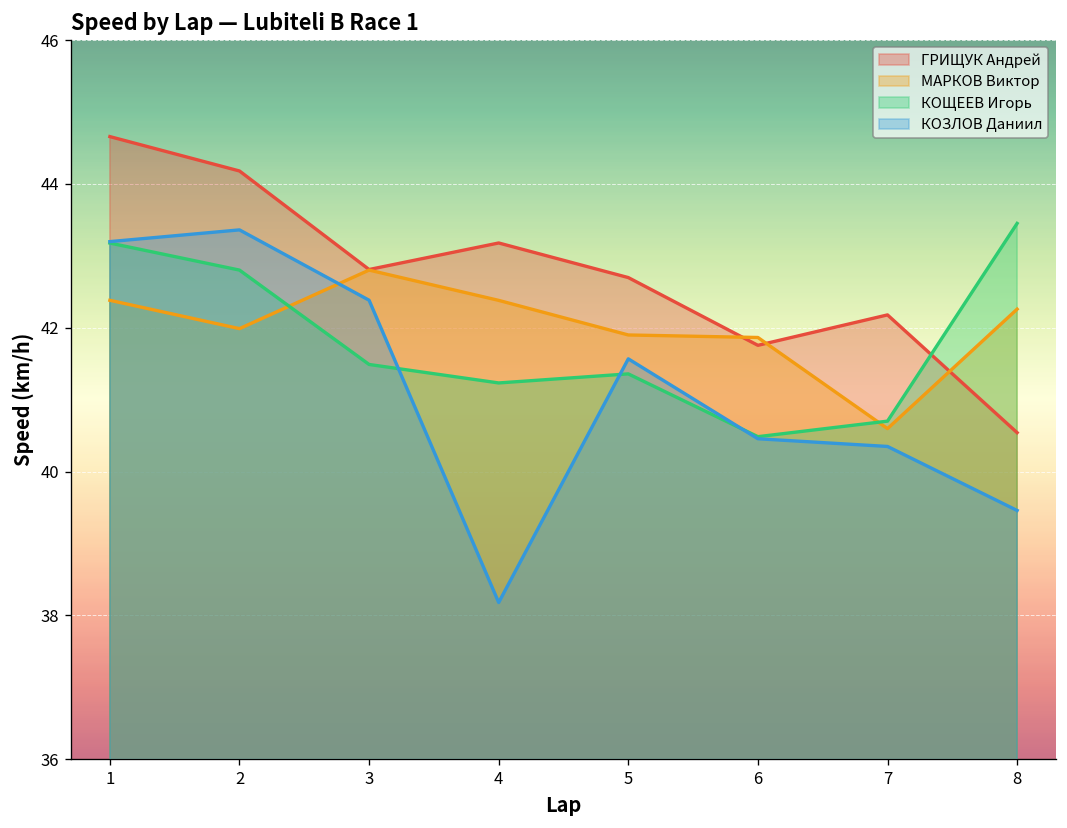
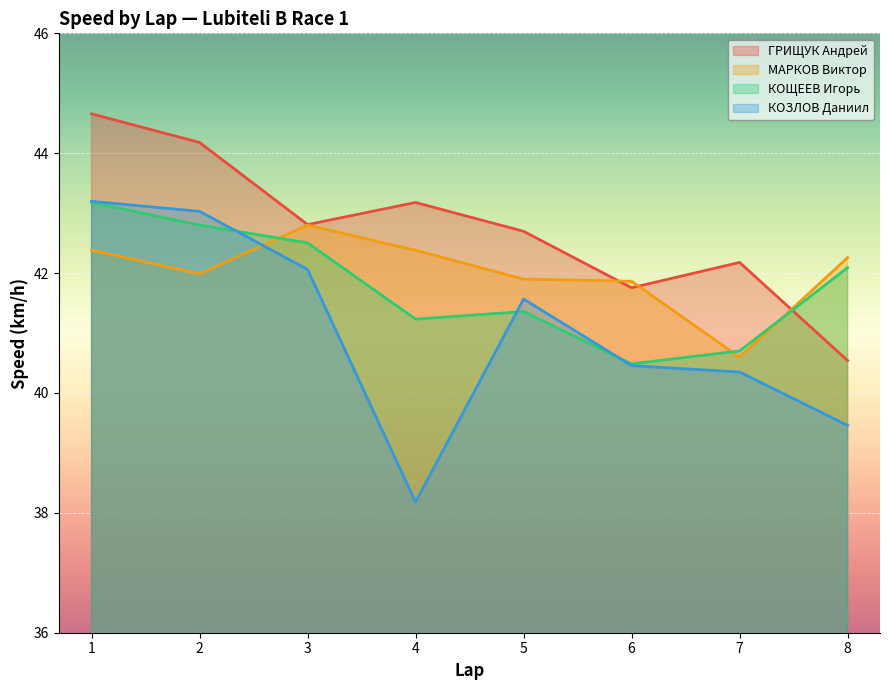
КОЗЛОВ Даниил, 2: 43.4 -> 43.0
КОЩЕЕВ Игорь, 3: 41.5 -> 42.5
КОЗЛОВ Даниил, 3: 42.4 -> 42.1
КОЩЕЕВ Игорь, 8: 43.5 -> 42.1
